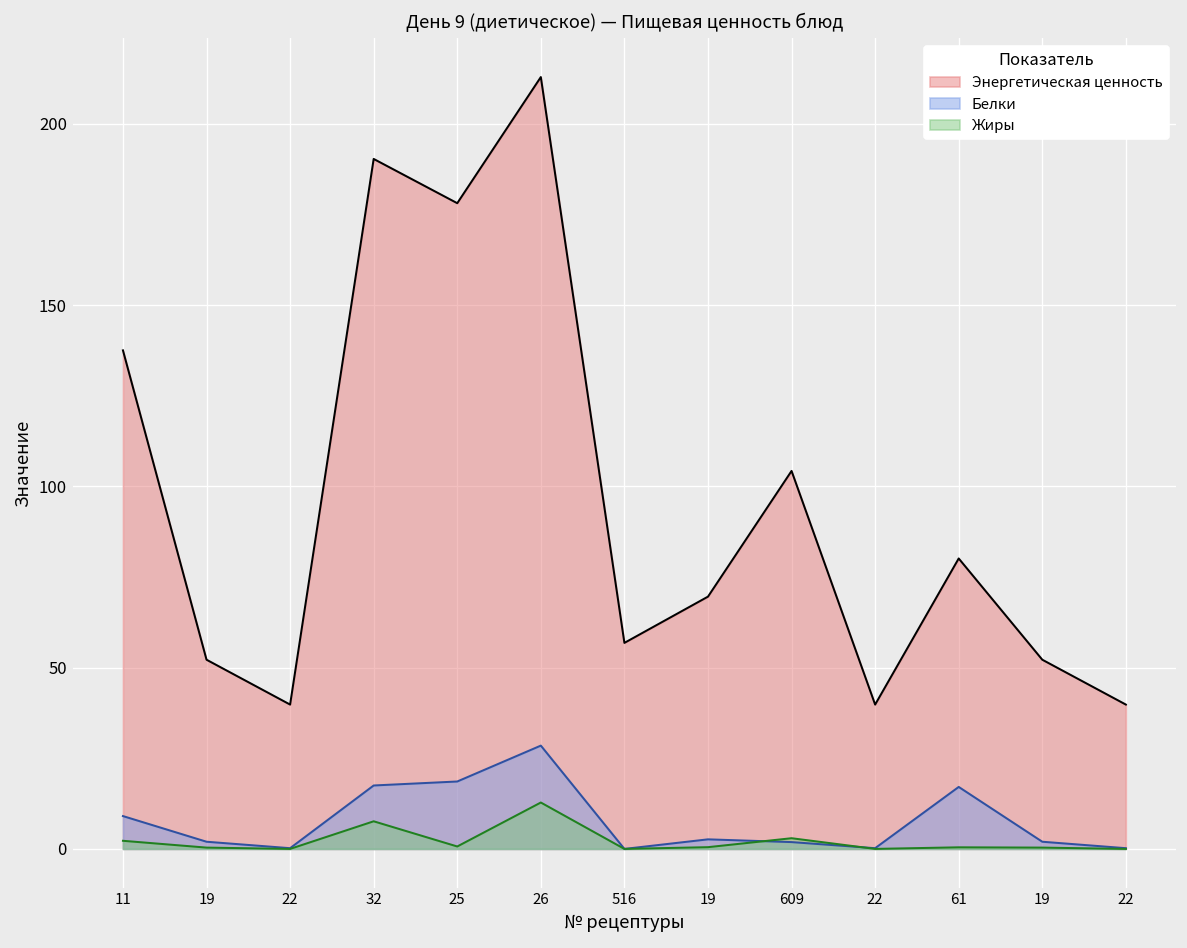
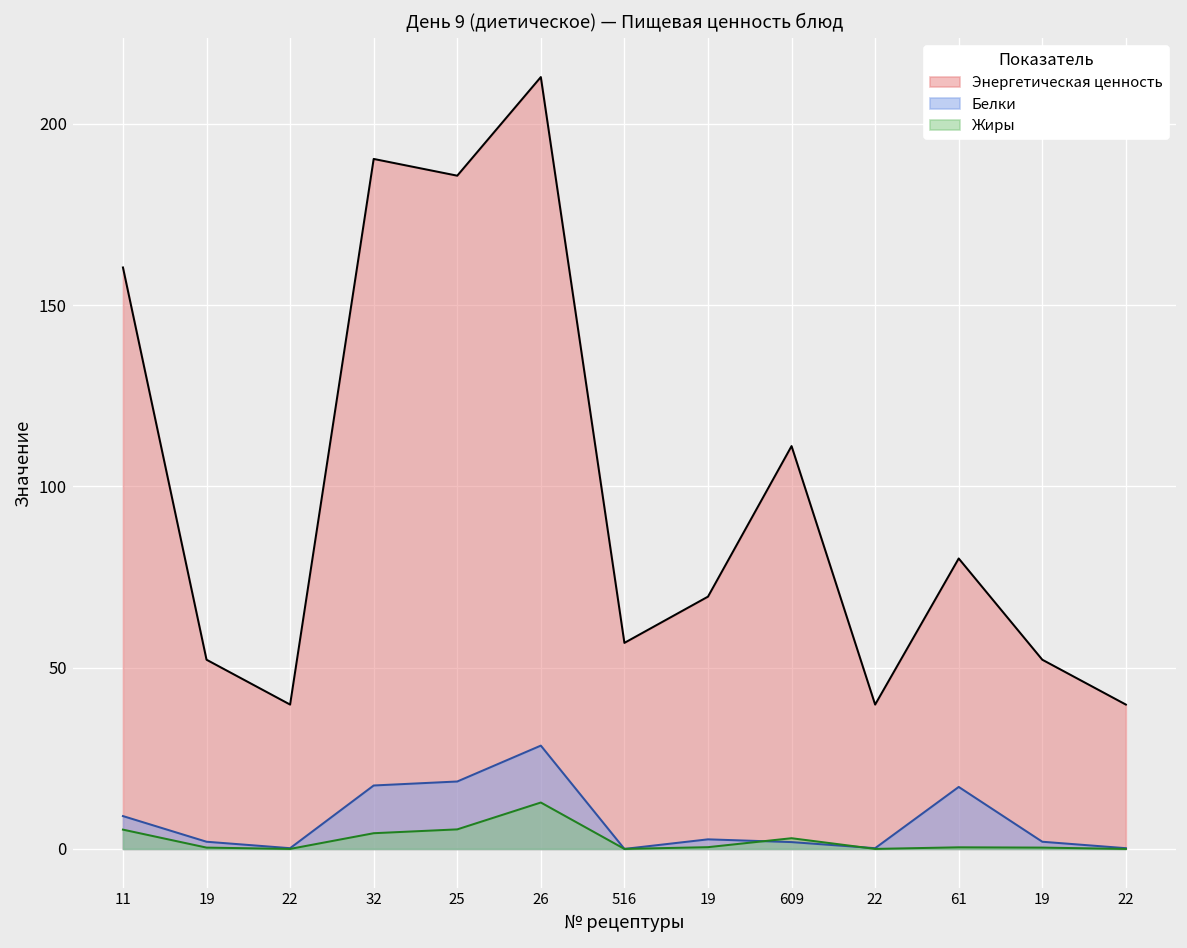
Энергетическая ценность, 11: 138 -> 160
Жиры, 11: 2 -> 5
Жиры, 32: 8 -> 4
Энергетическая ценность, 25: 178 -> 186
Жиры, 25: 1 -> 5
Энергетическая ценность, 609: 104 -> 111
